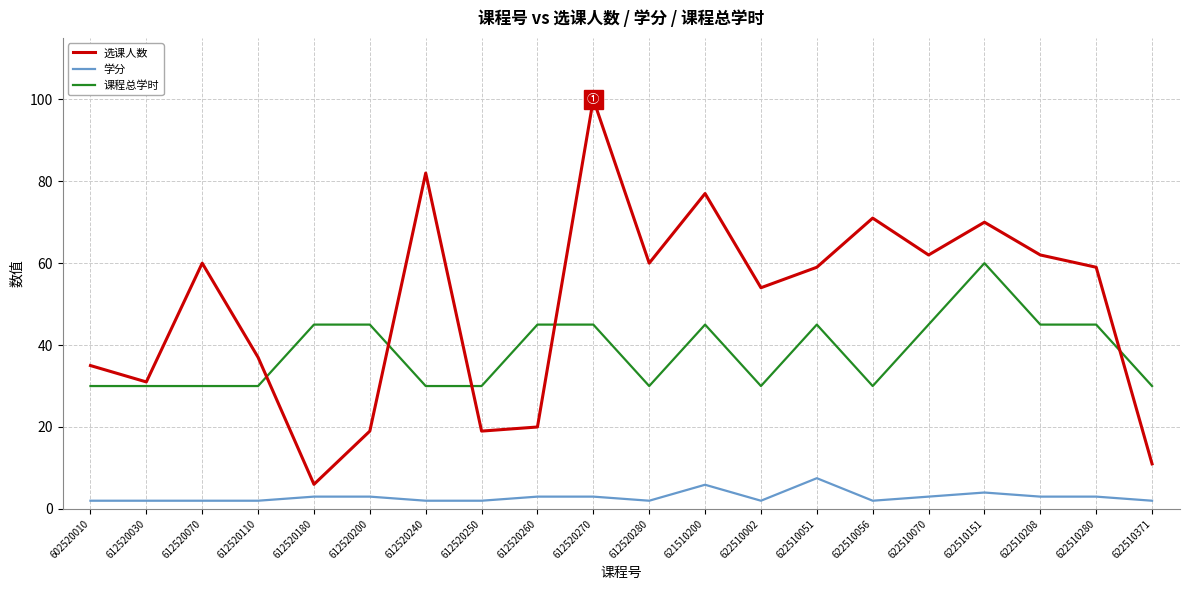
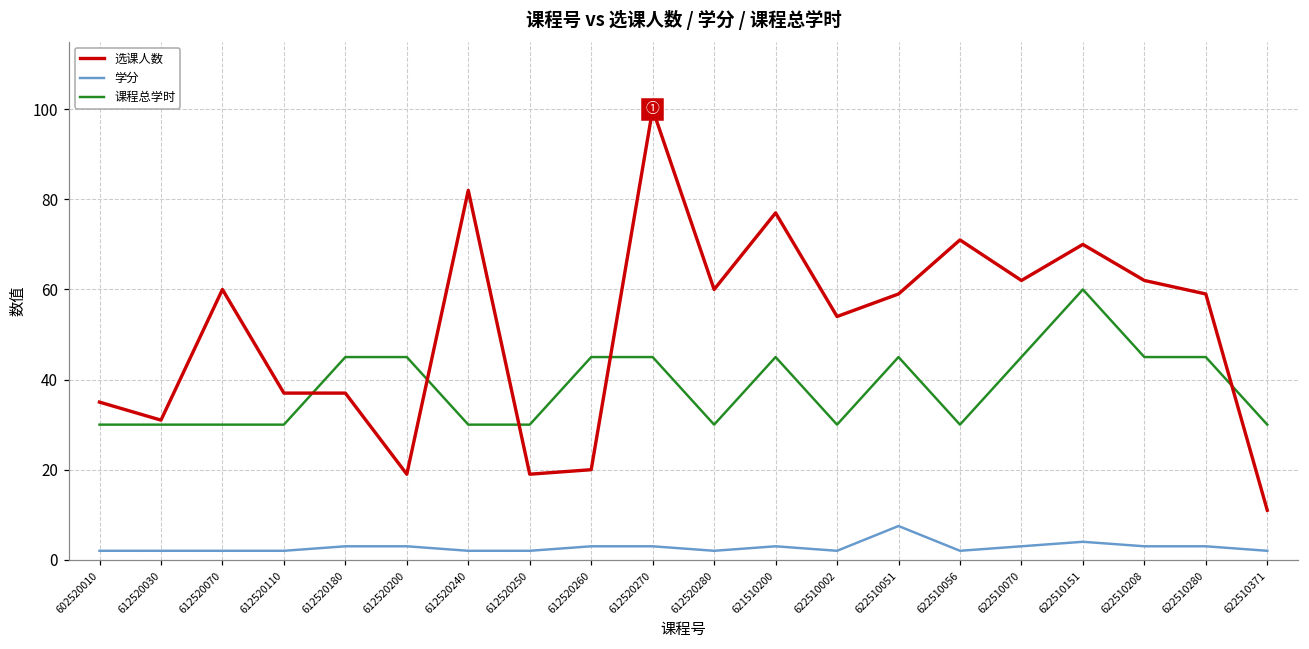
选课人数, 612520180: 6 -> 37
学分, 621510200: 6 -> 3
